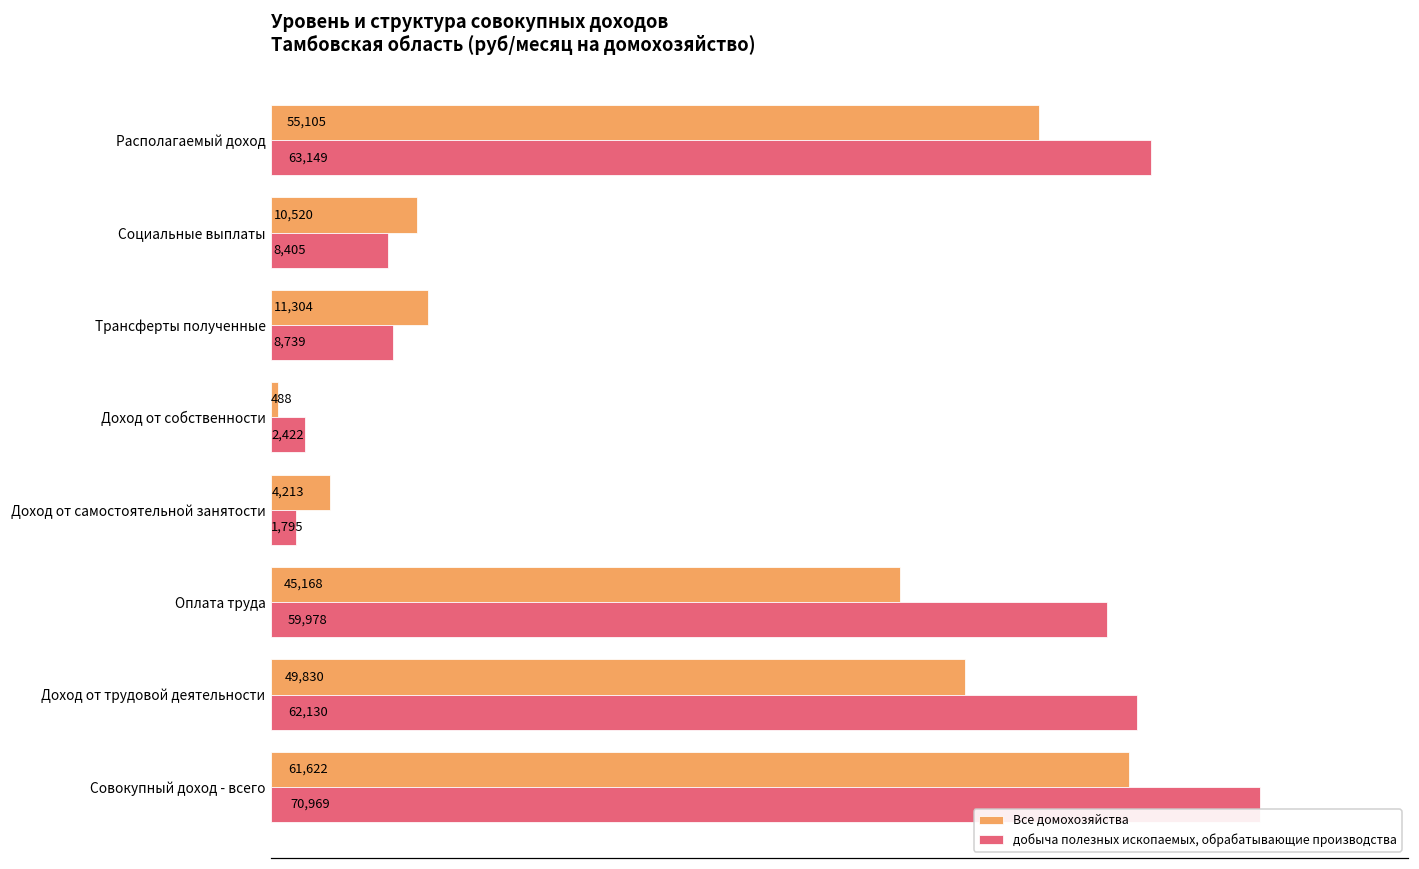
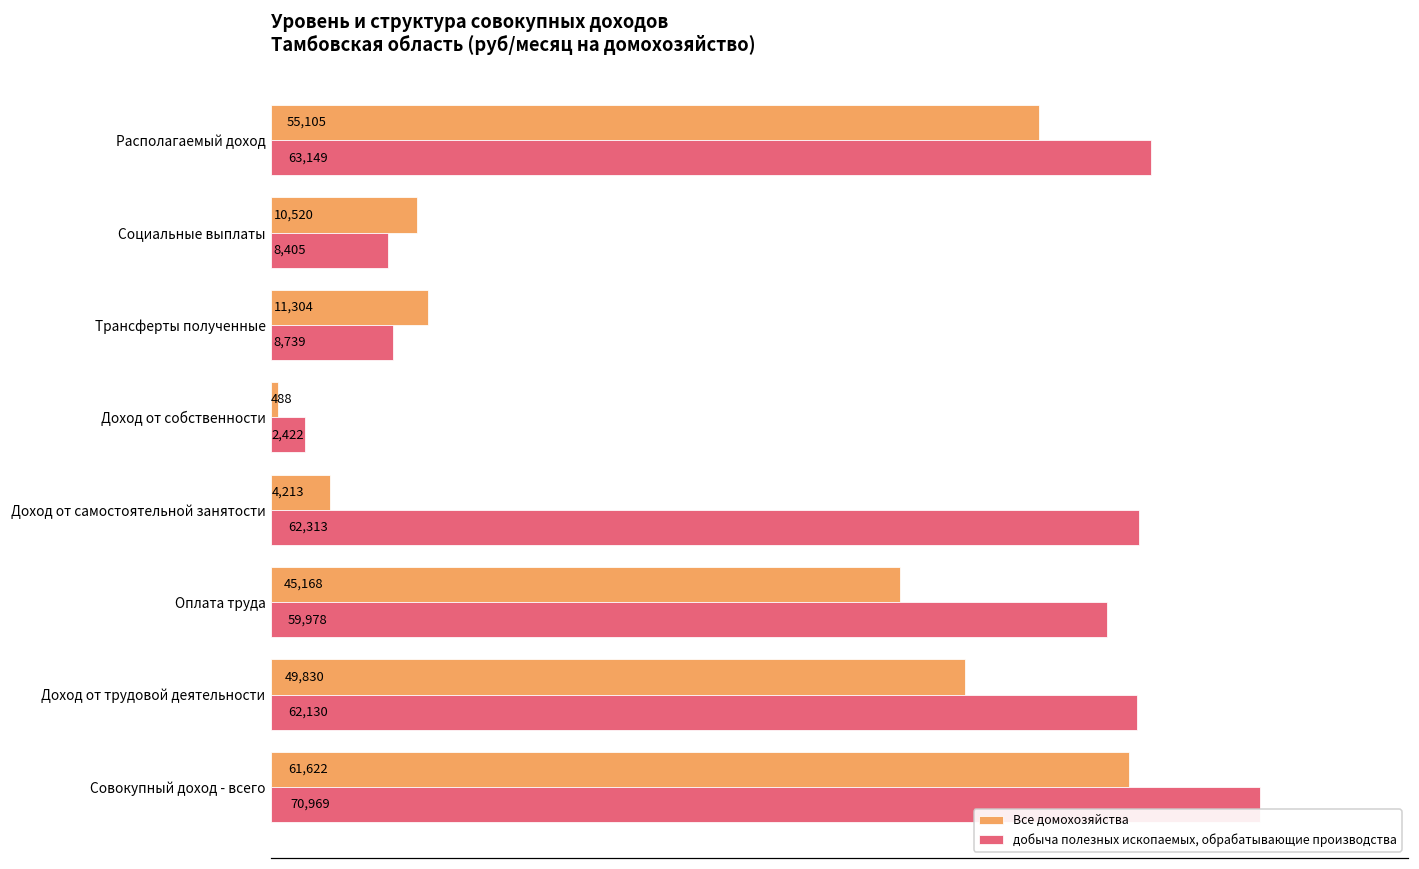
добыча полезных ископаемых, обрабатывающие производства, Доход от самостоятельной занятости: 1,795 -> 62,313
